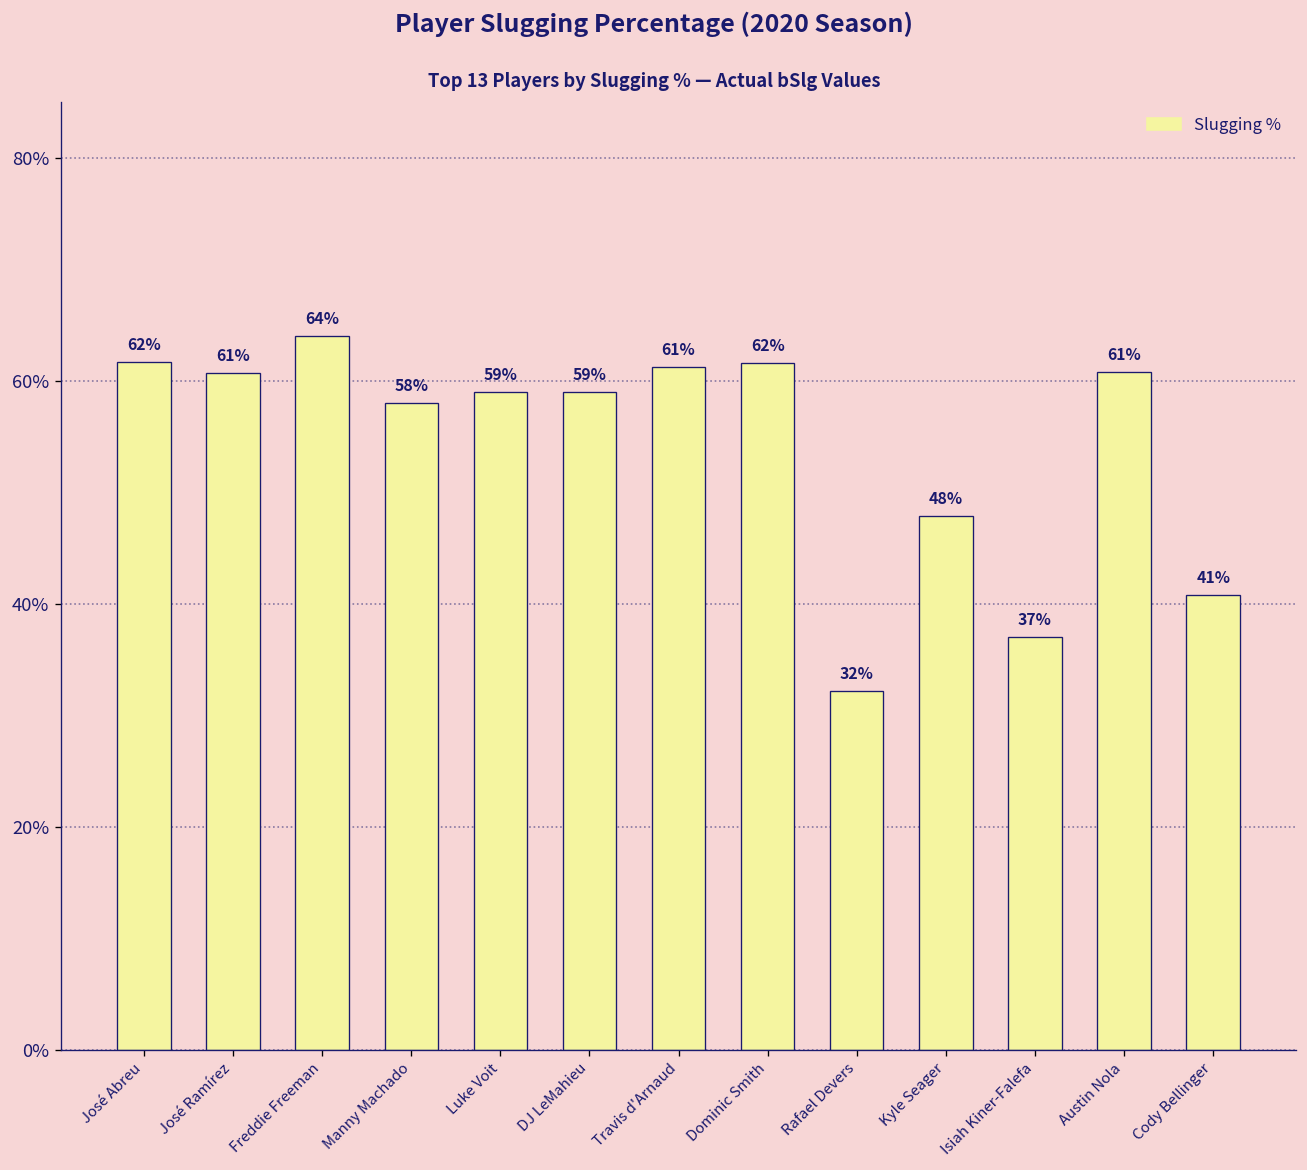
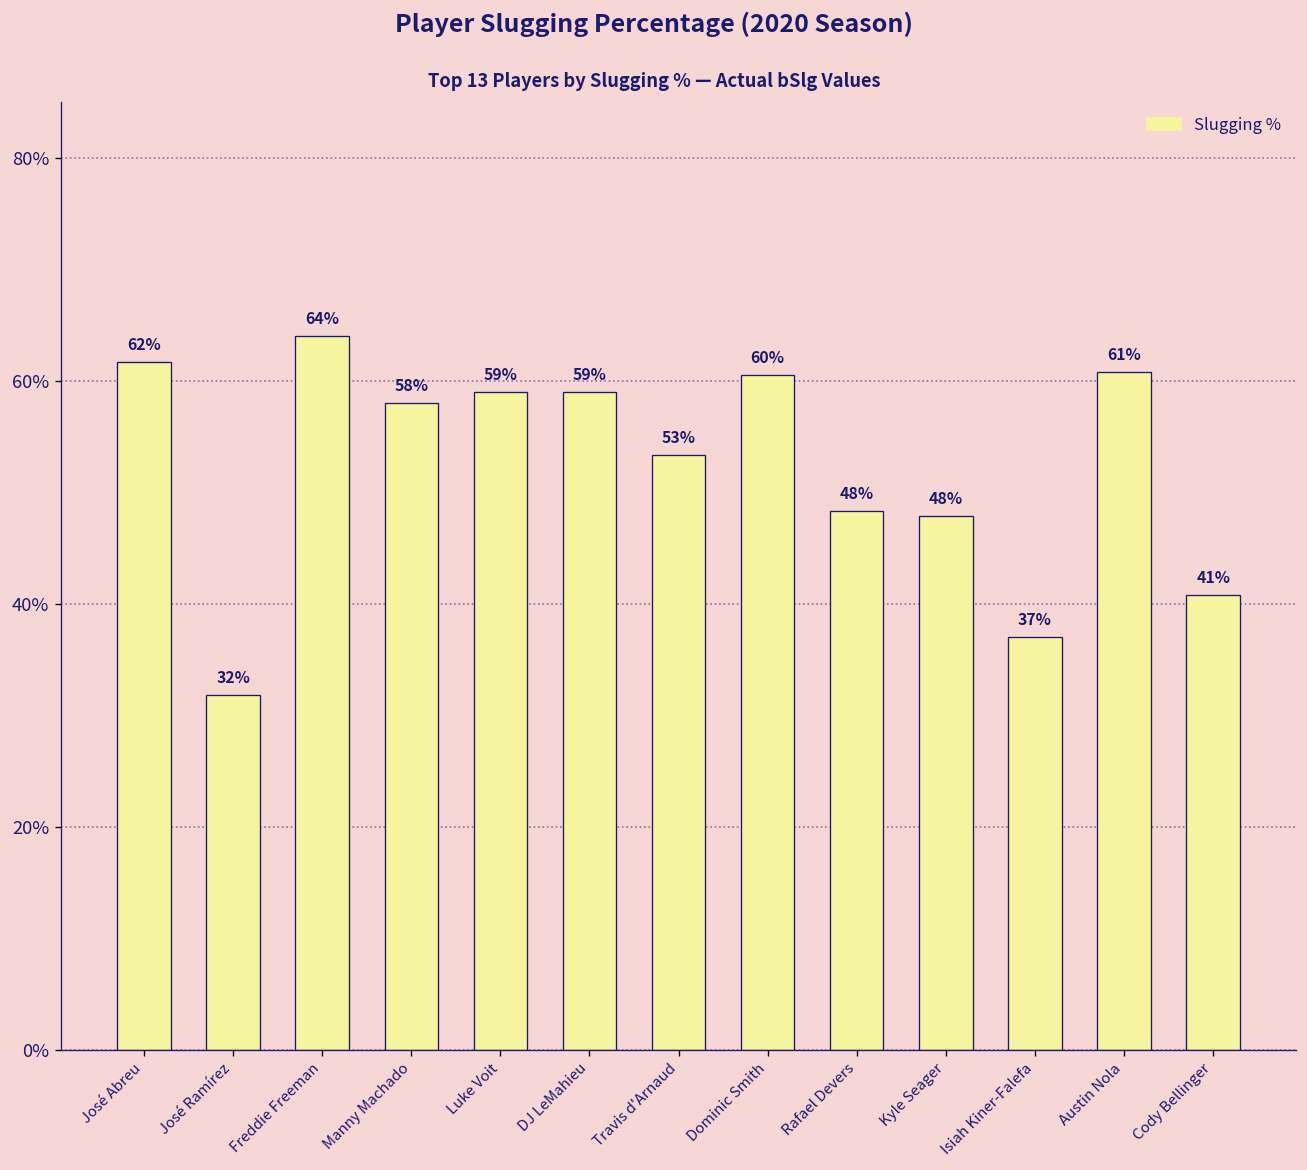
José Ramírez: 61% -> 32%
Travis d'Arnaud: 61% -> 53%
Dominic Smith: 62% -> 60%
Rafael Devers: 32% -> 48%
